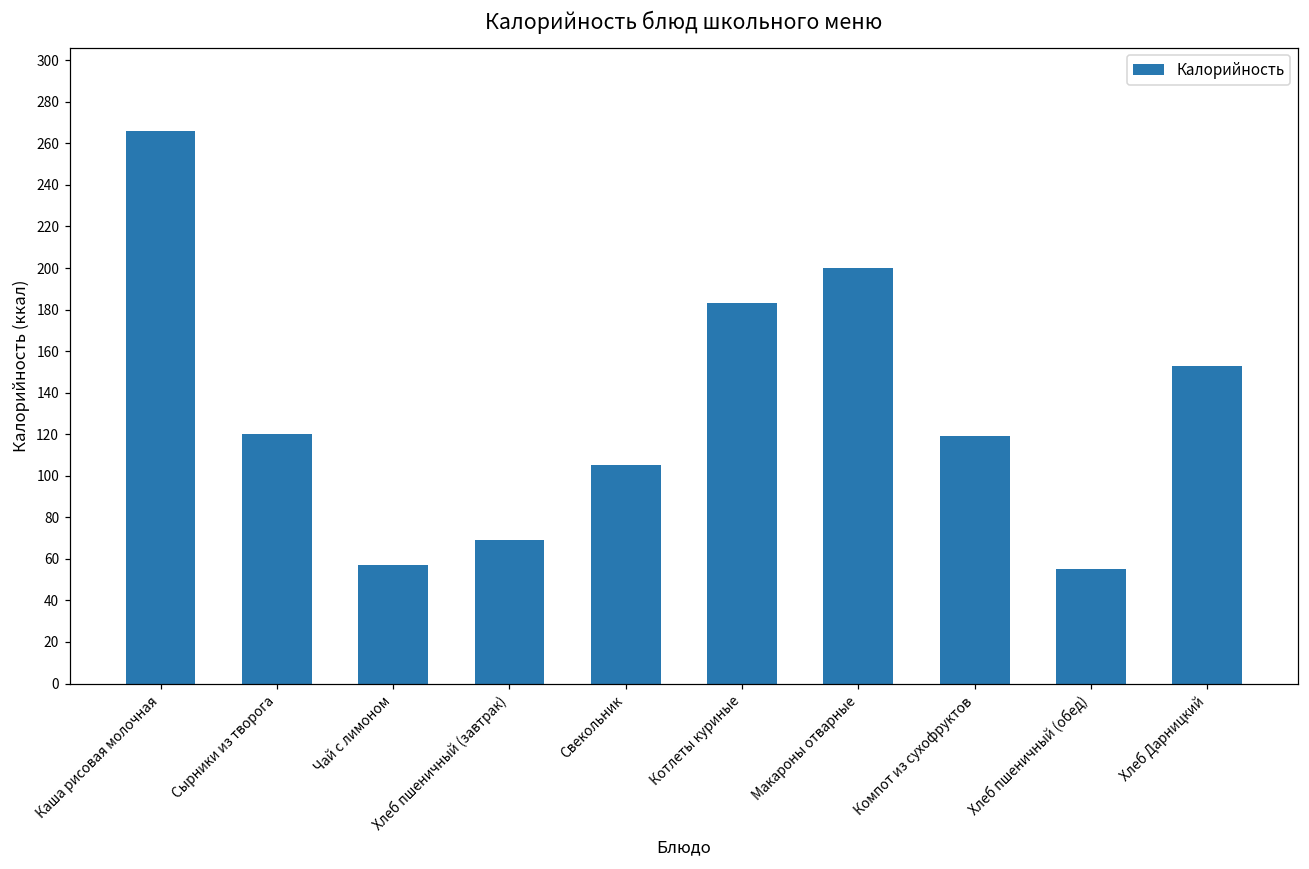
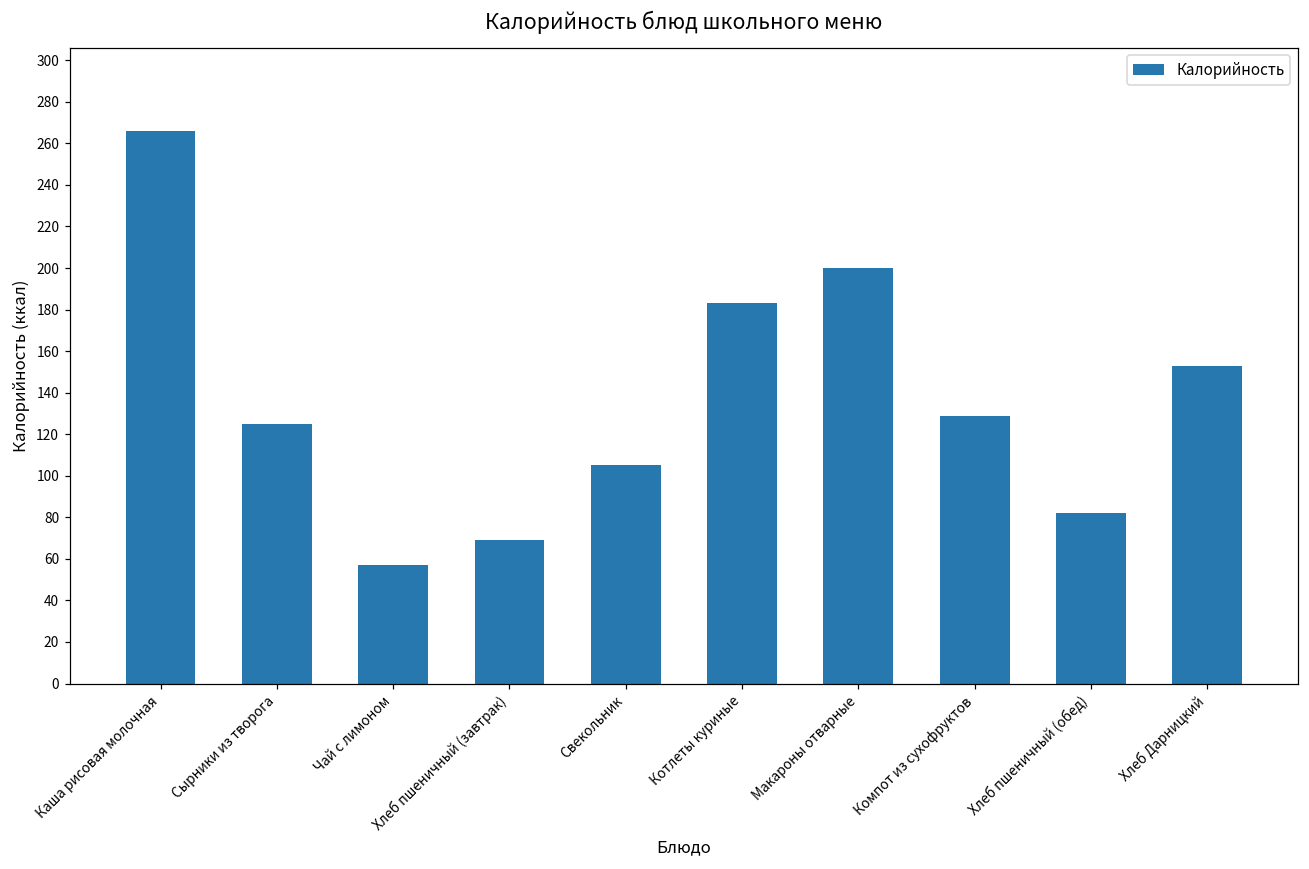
Сырники из творога: 120 -> 125
Компот из сухофруктов: 119 -> 129
Хлеб пшеничный (обед): 55 -> 82
